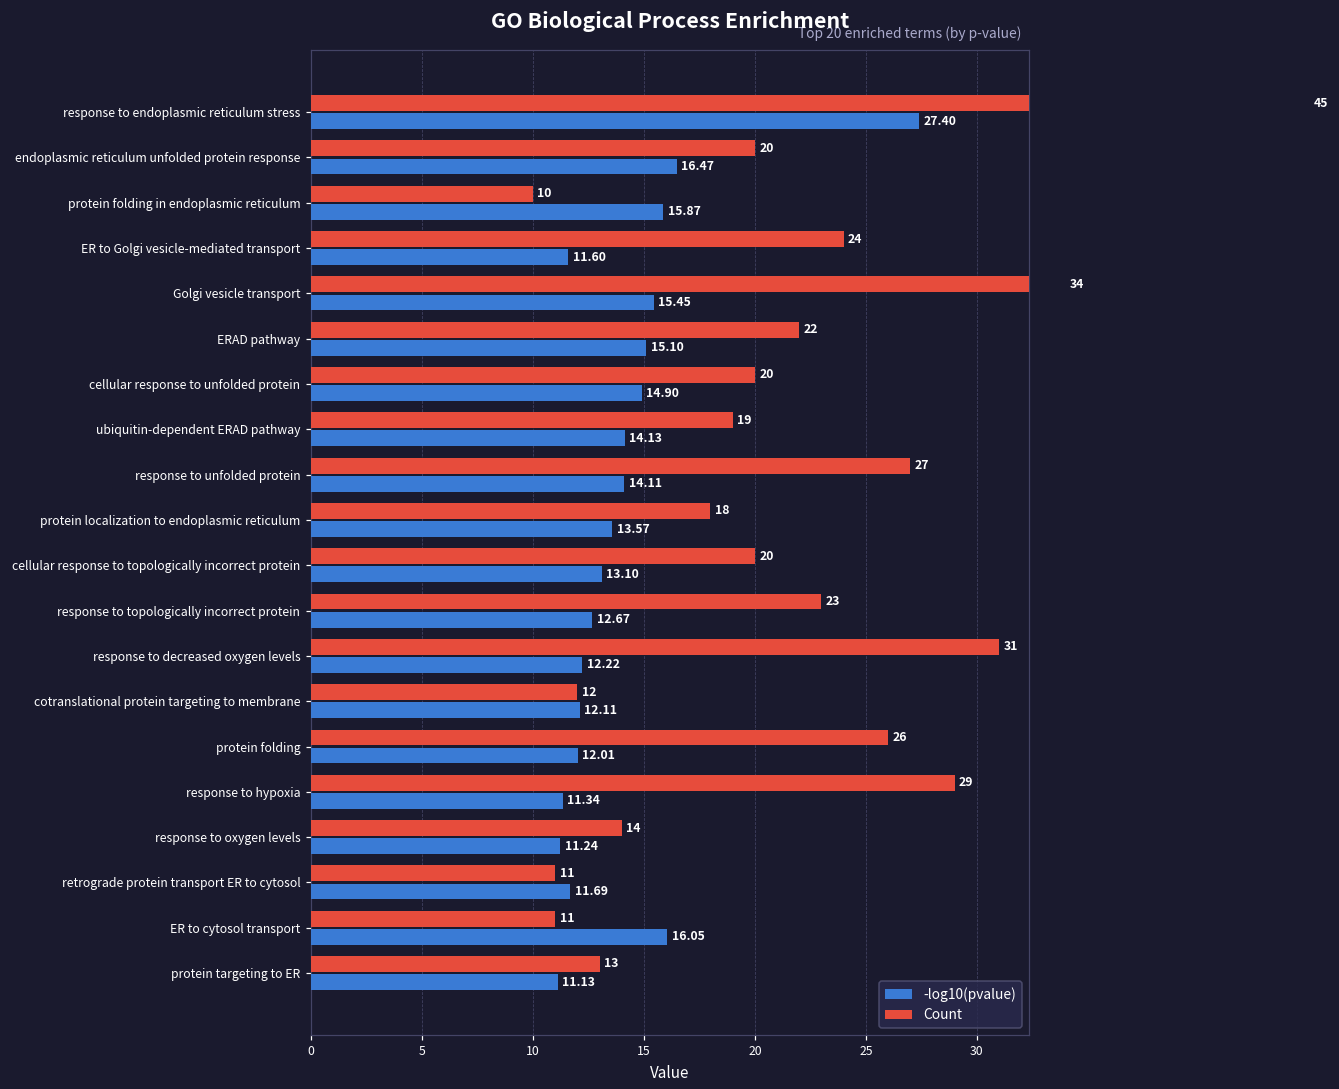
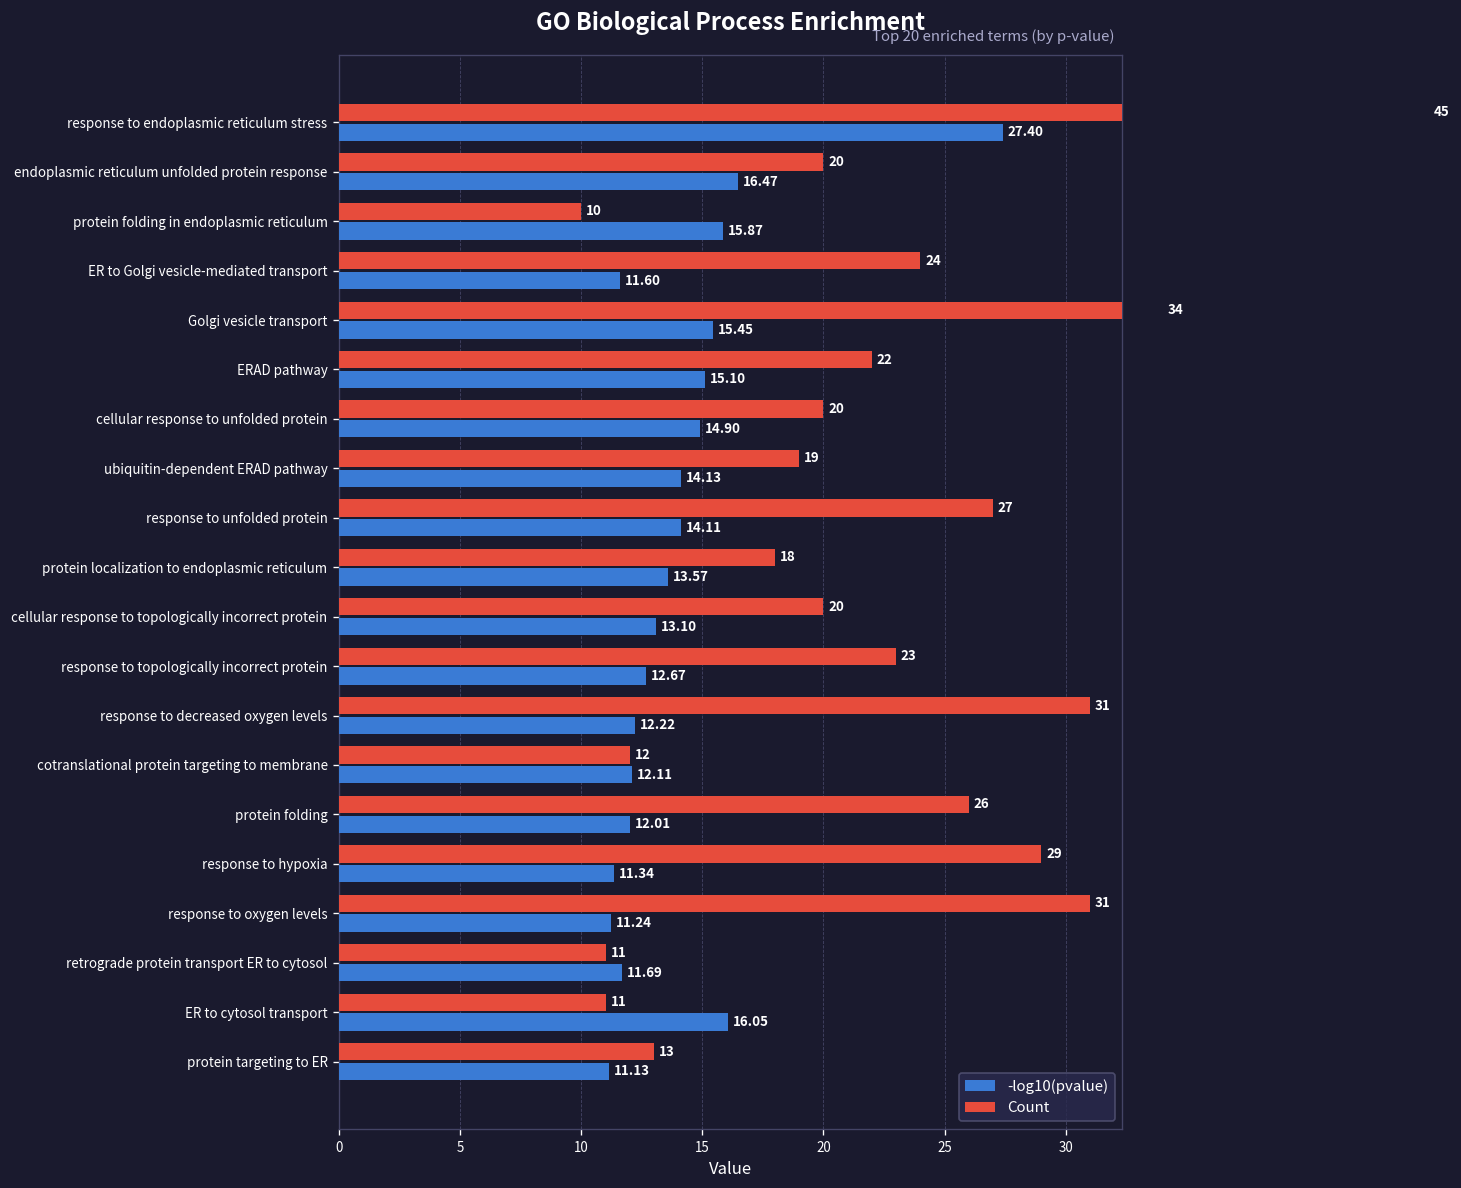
Count, response to oxygen levels: 14 -> 31
